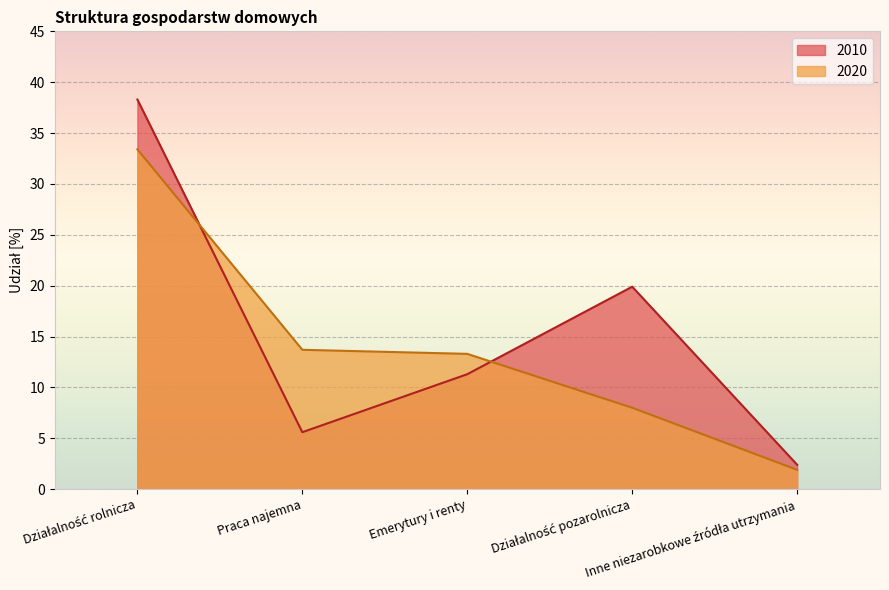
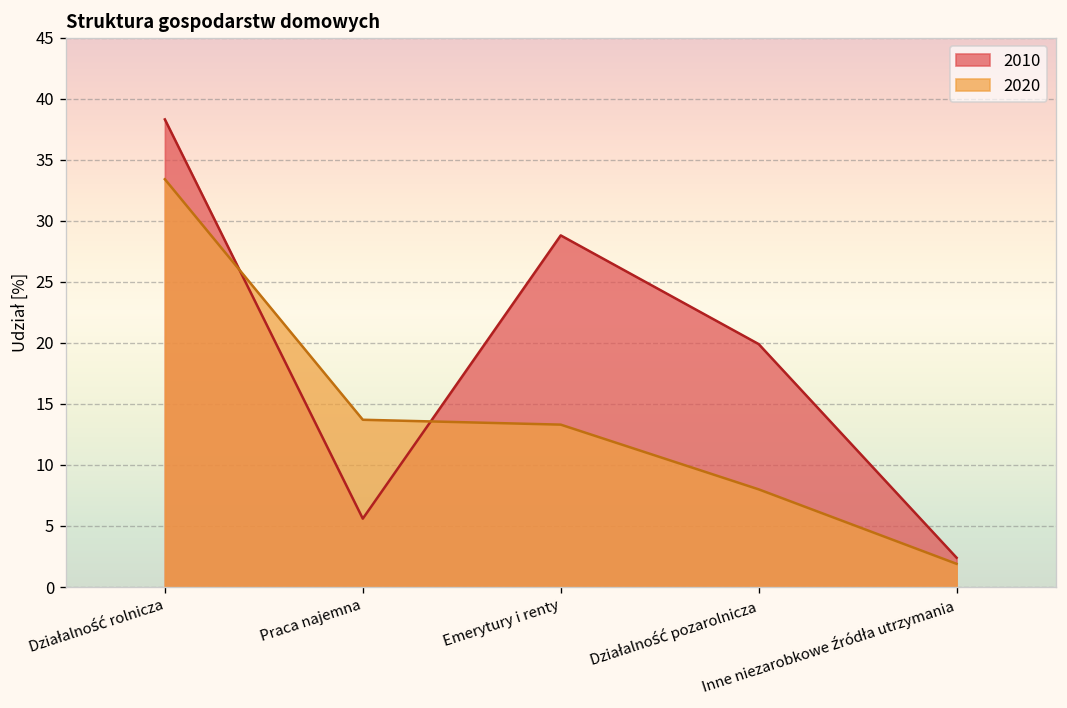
2010, Emerytury i renty: 11.3 -> 28.8
